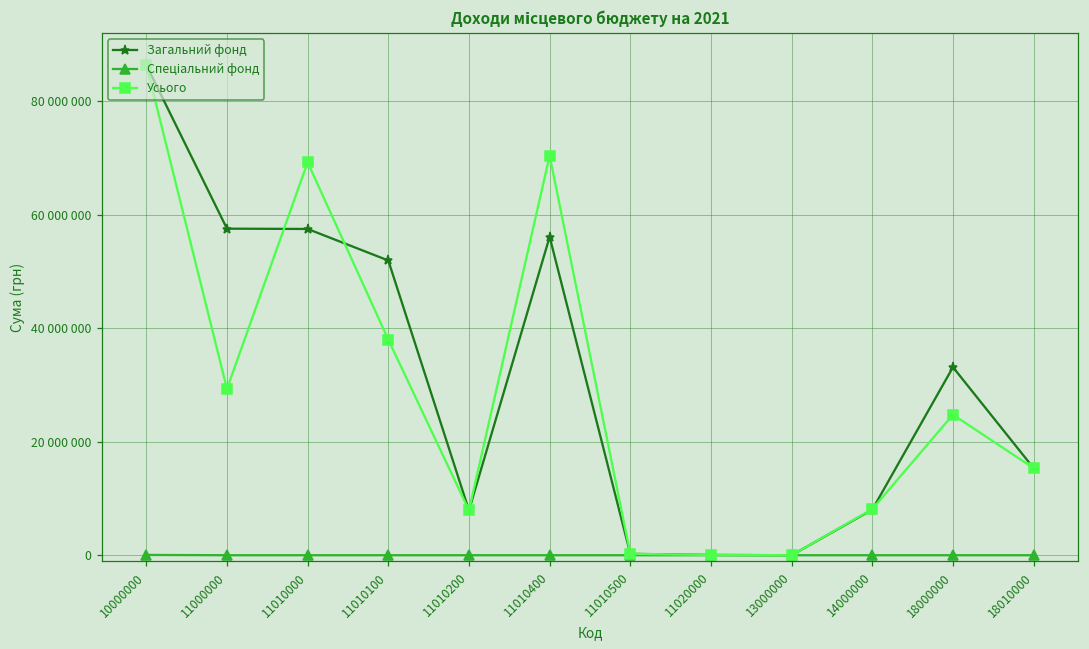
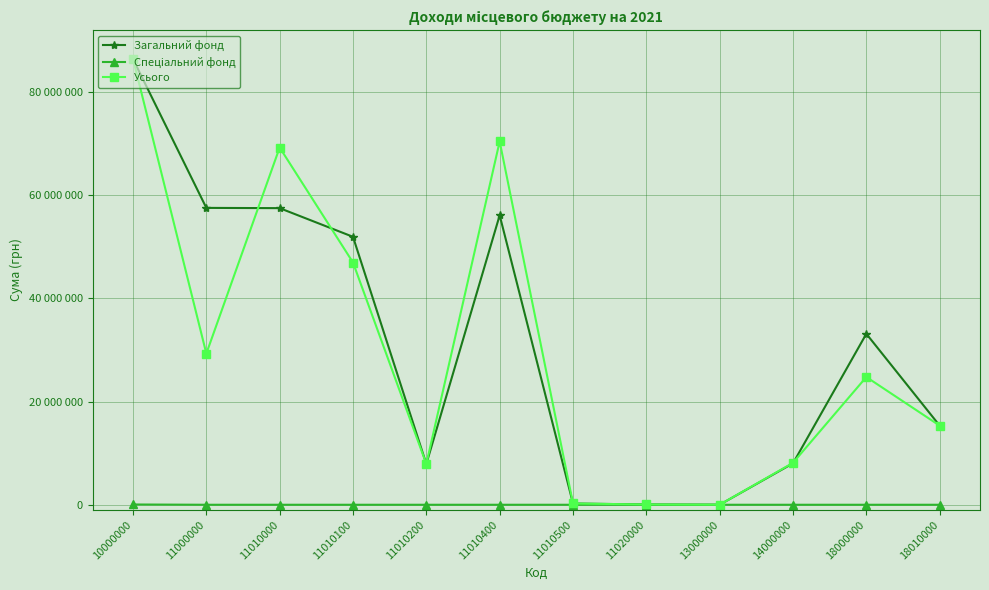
Усього, 11010100: 38000000 -> 47000000
